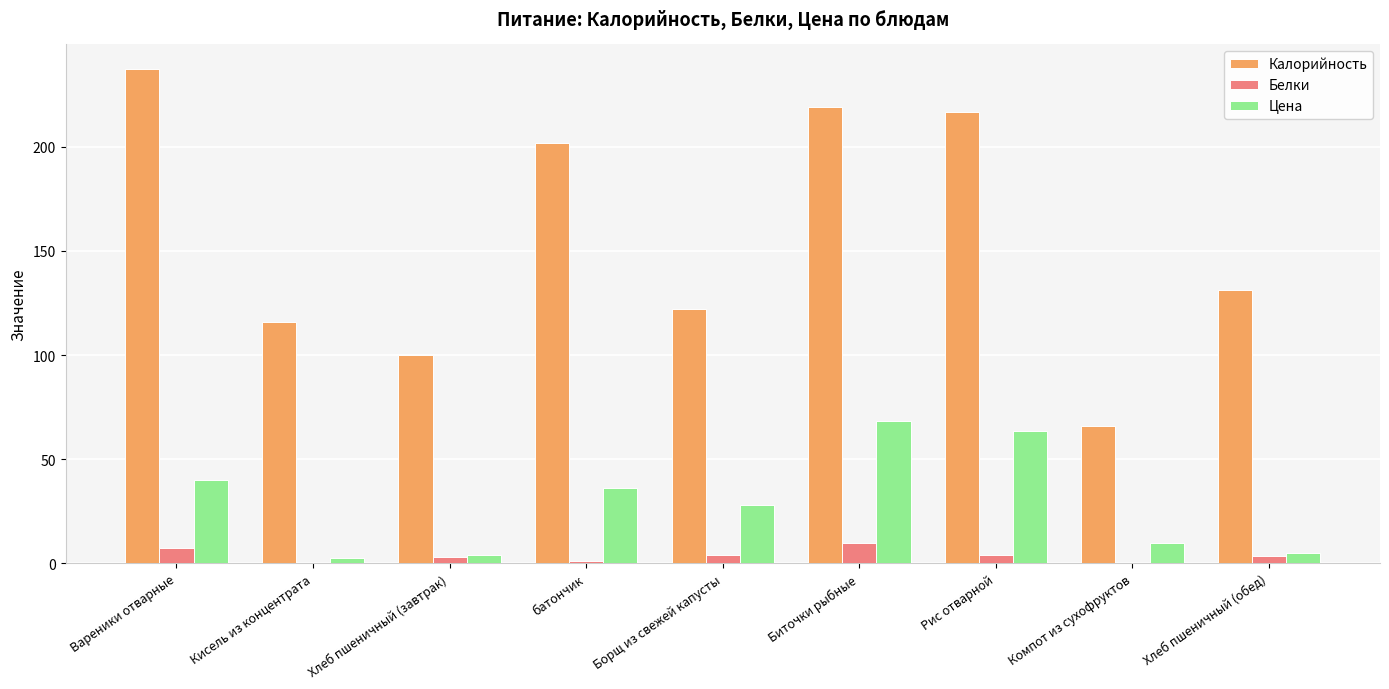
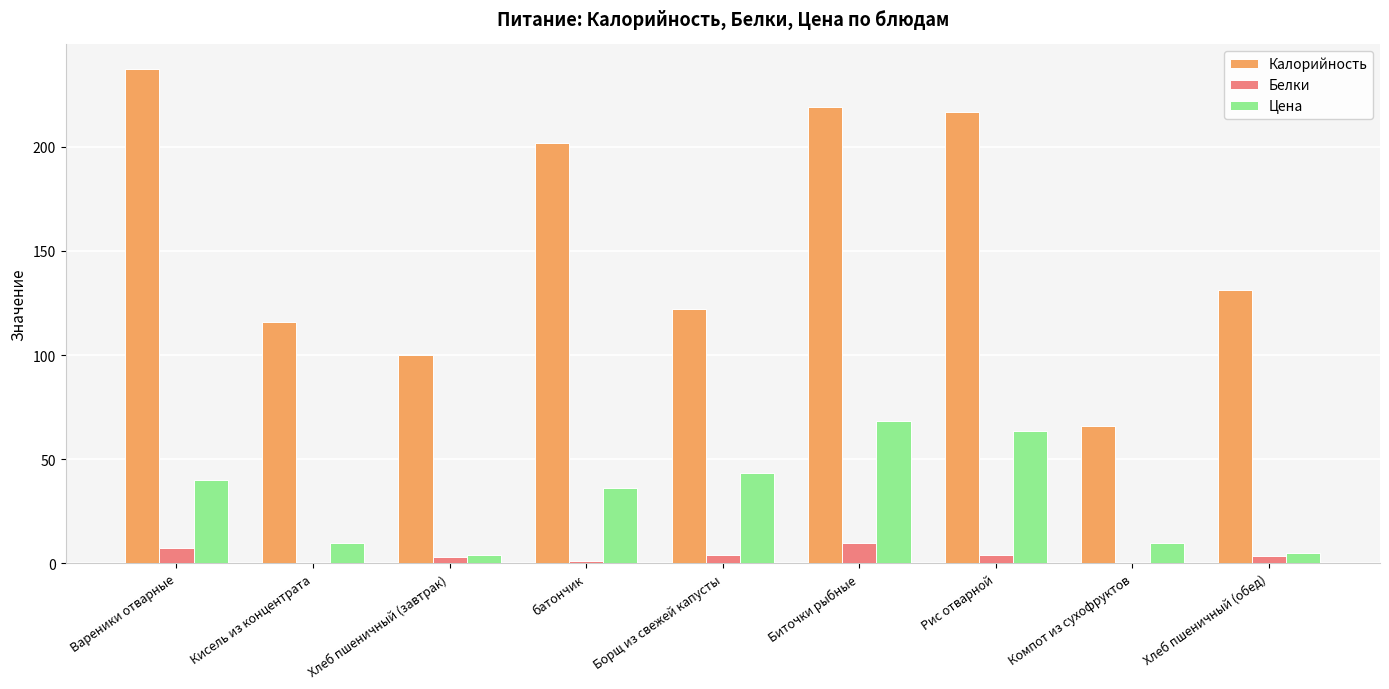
Цена, Кисель из концентрата: 3 -> 10
Цена, Борщ из свежей капусты: 28 -> 43
